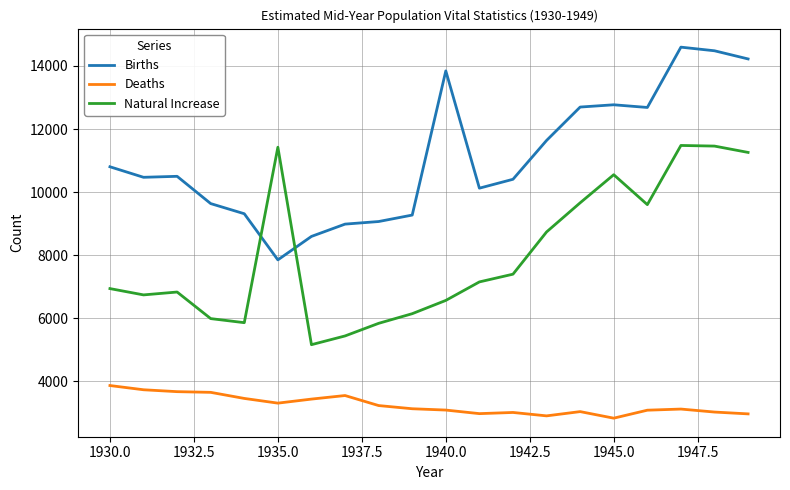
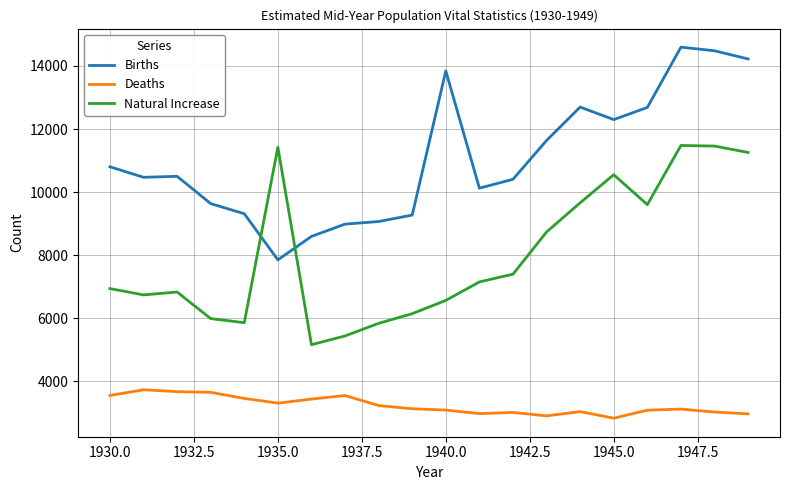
Deaths, 1930.0: 3900 -> 3500
Births, 1945.0: 12800 -> 12300
